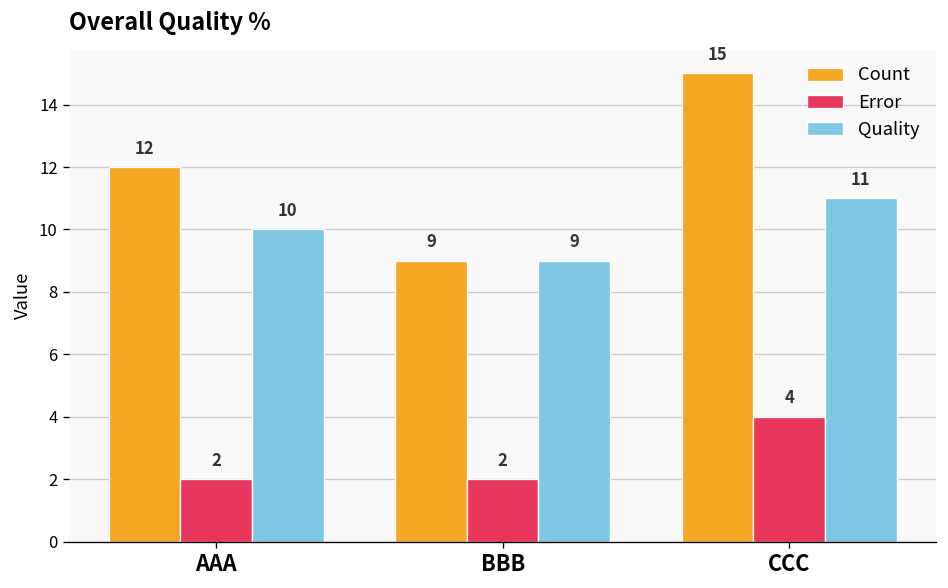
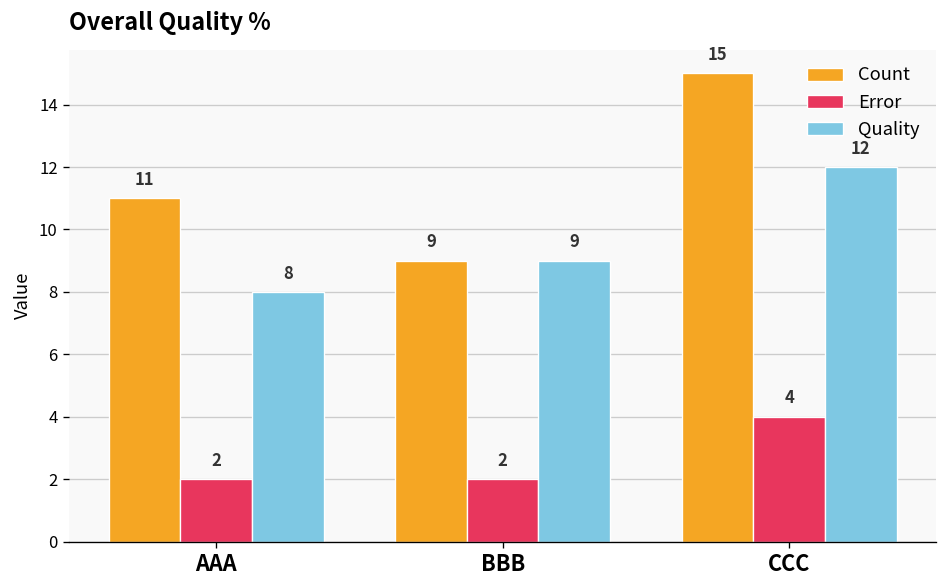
Count, AAA: 12 -> 11
Quality, AAA: 10 -> 8
Quality, CCC: 11 -> 12
